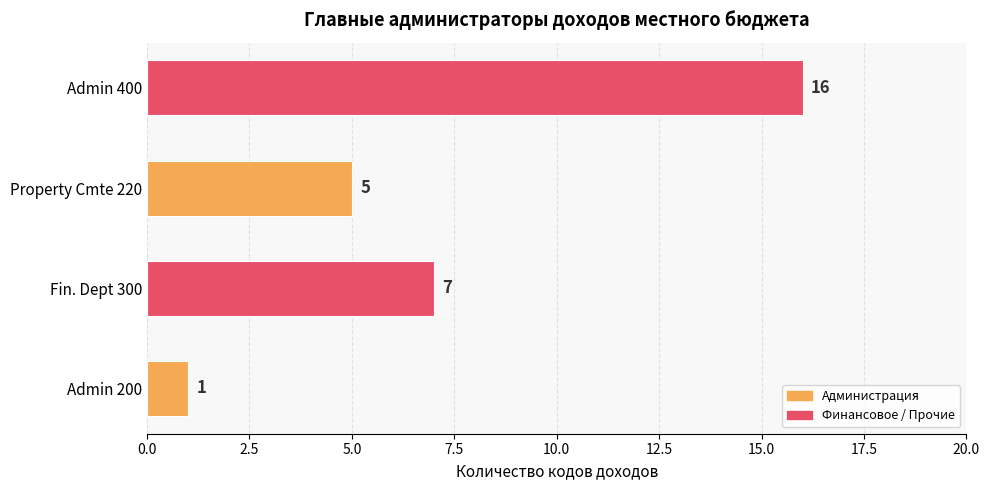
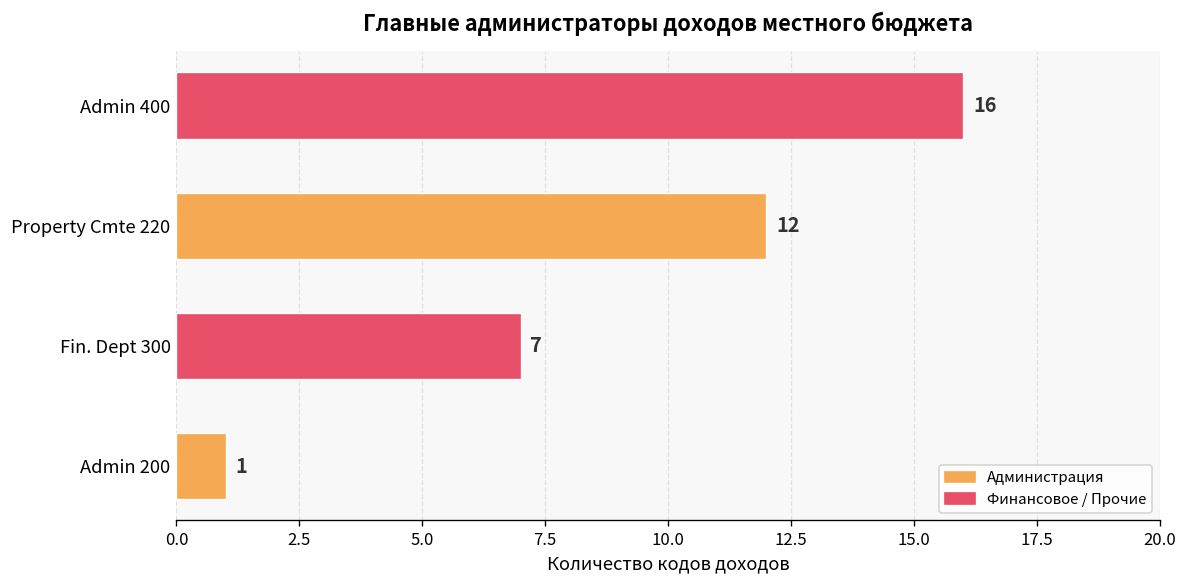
Property Cmte 220: 5 -> 12
